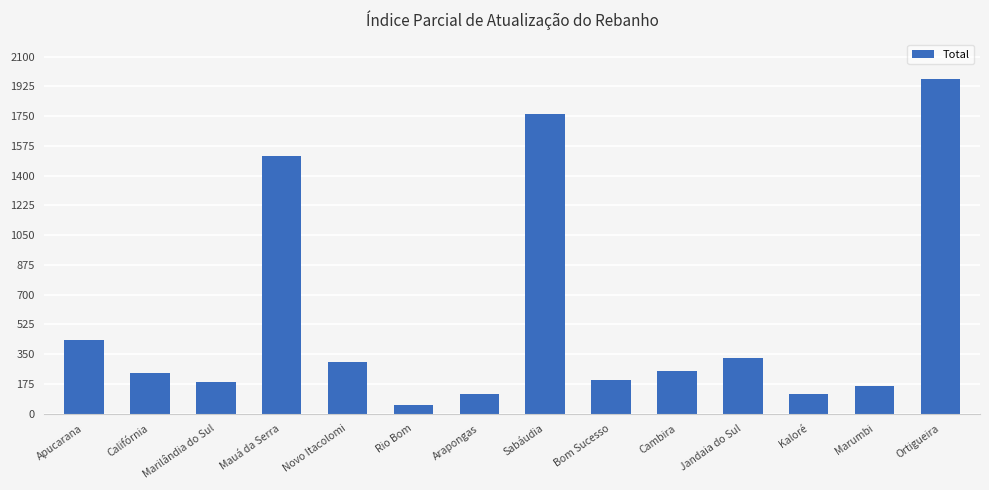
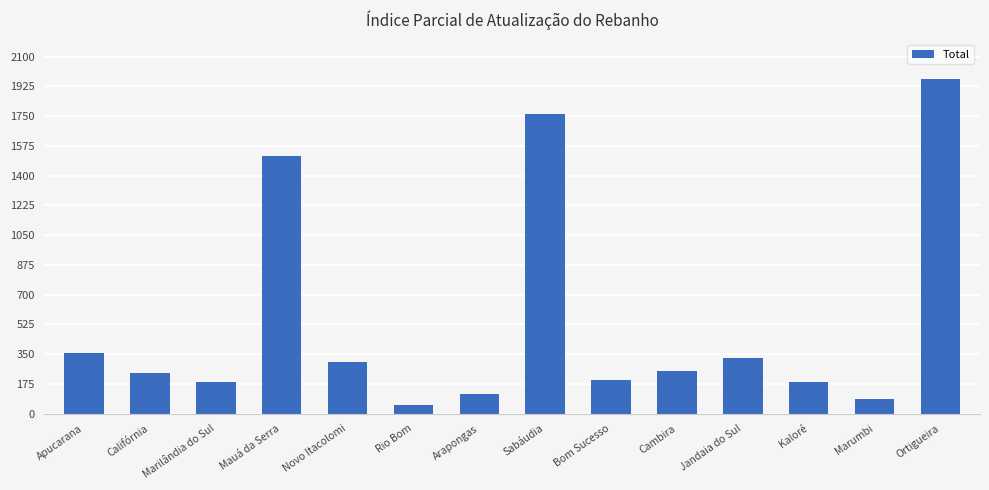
Apucarana: 430 -> 360
Kaloré: 120 -> 190
Marumbi: 160 -> 90
